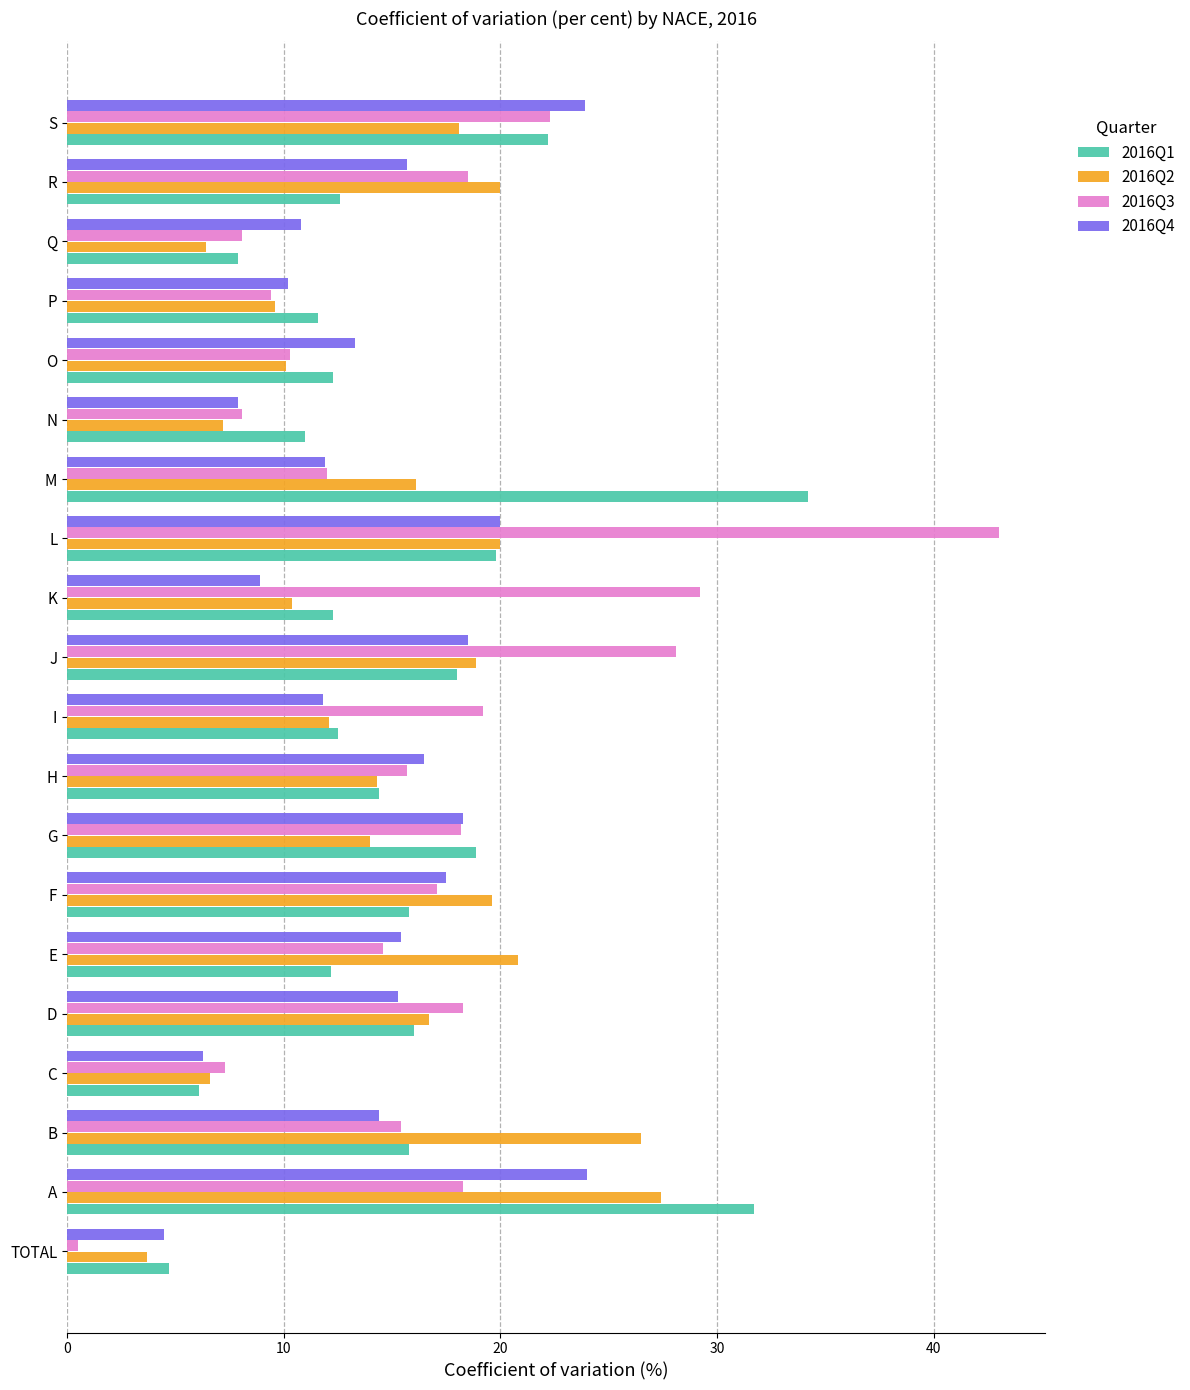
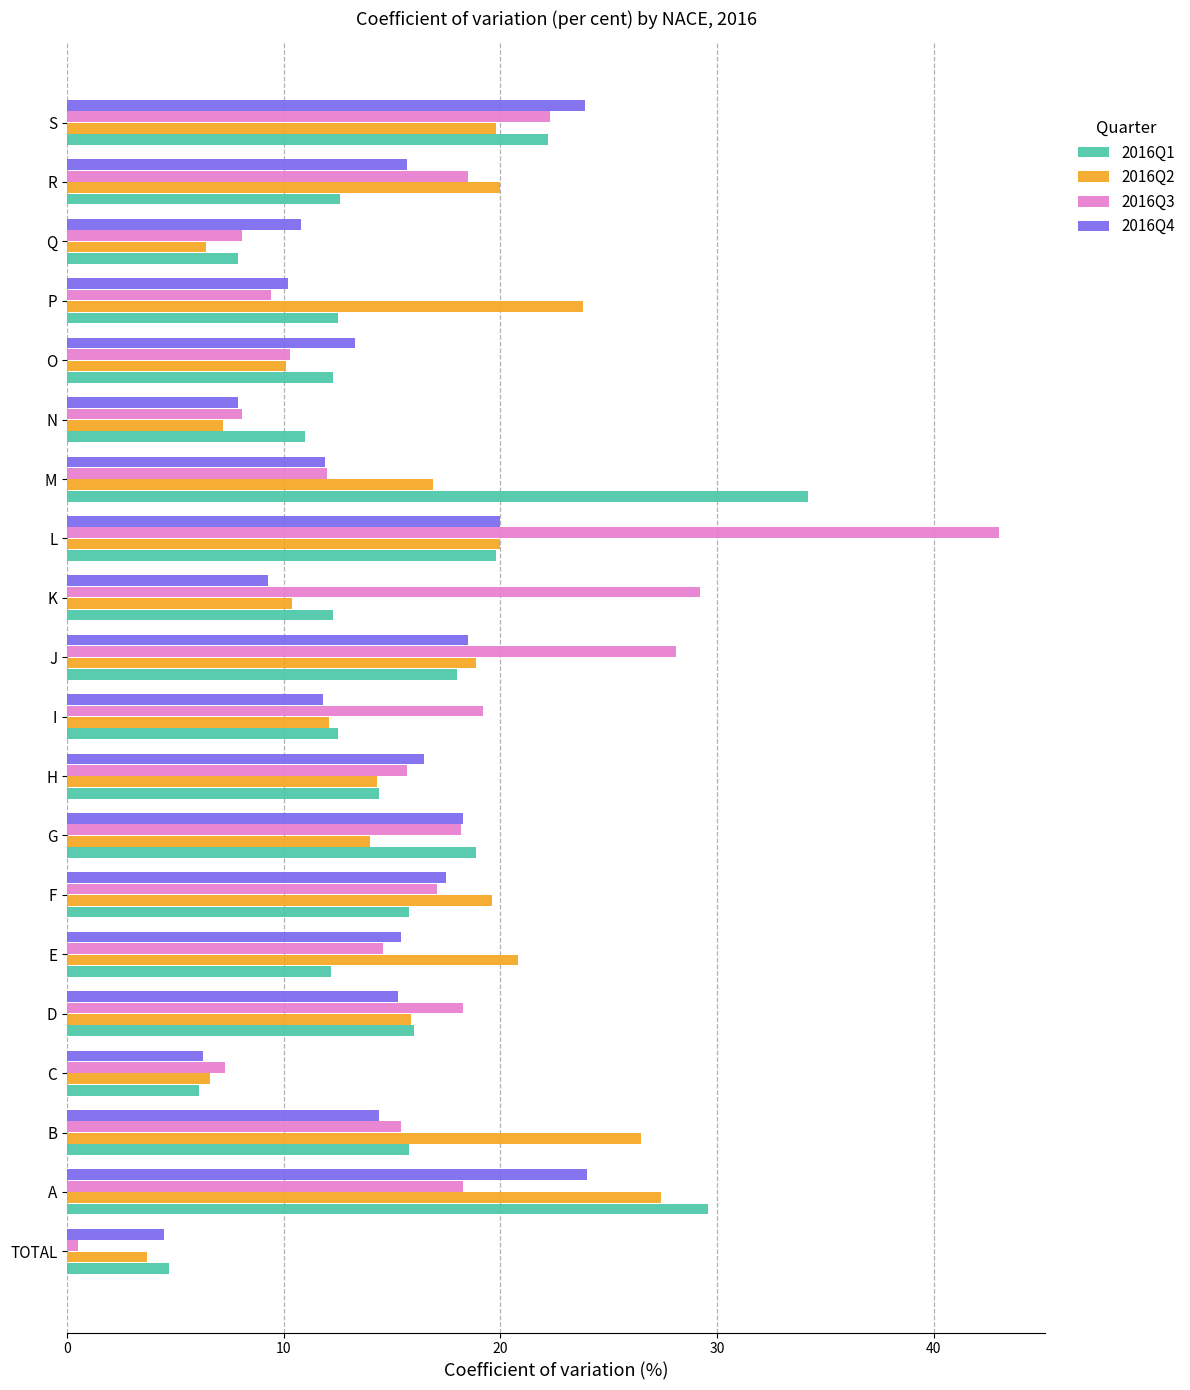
2016Q2, S: 18.1 -> 19.8
2016Q2, P: 9.6 -> 23.8
2016Q1, P: 11.6 -> 12.5
2016Q2, M: 16.1 -> 16.9
2016Q4, K: 8.9 -> 9.3
2016Q2, D: 16.7 -> 15.9
2016Q1, A: 31.7 -> 29.6
